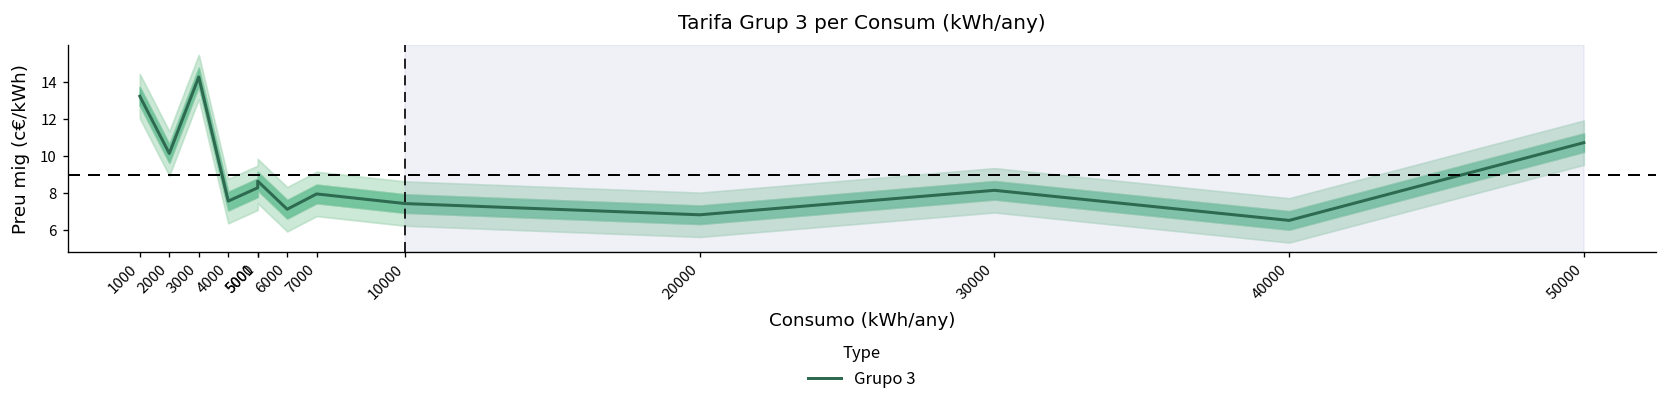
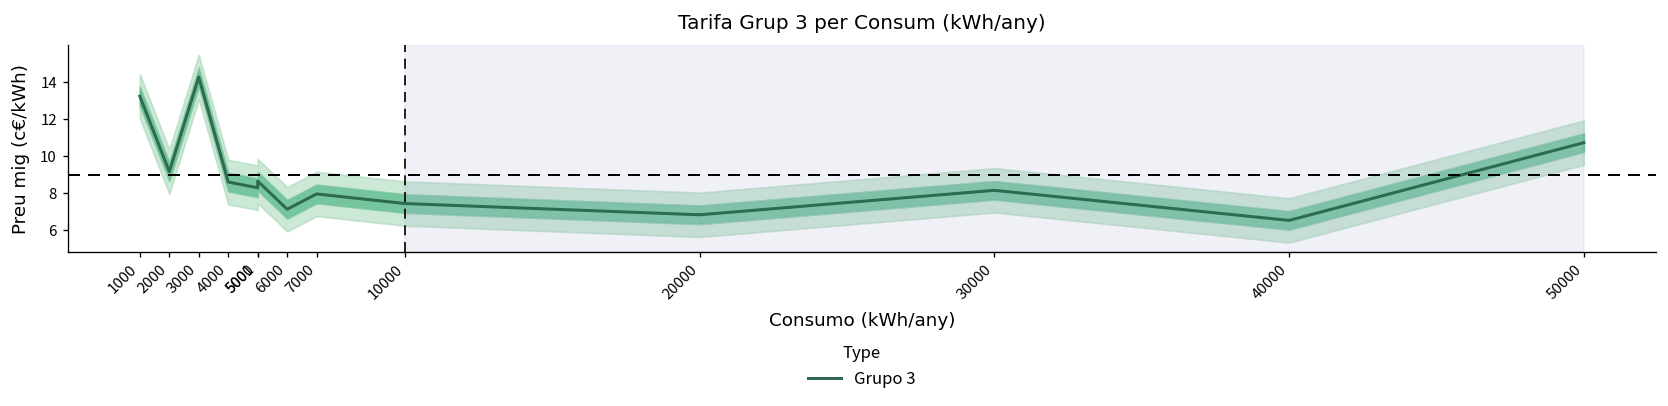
Grupo 3, 2000: 10.1 -> 9.2
Grupo 3, 4000: 7.6 -> 8.6
